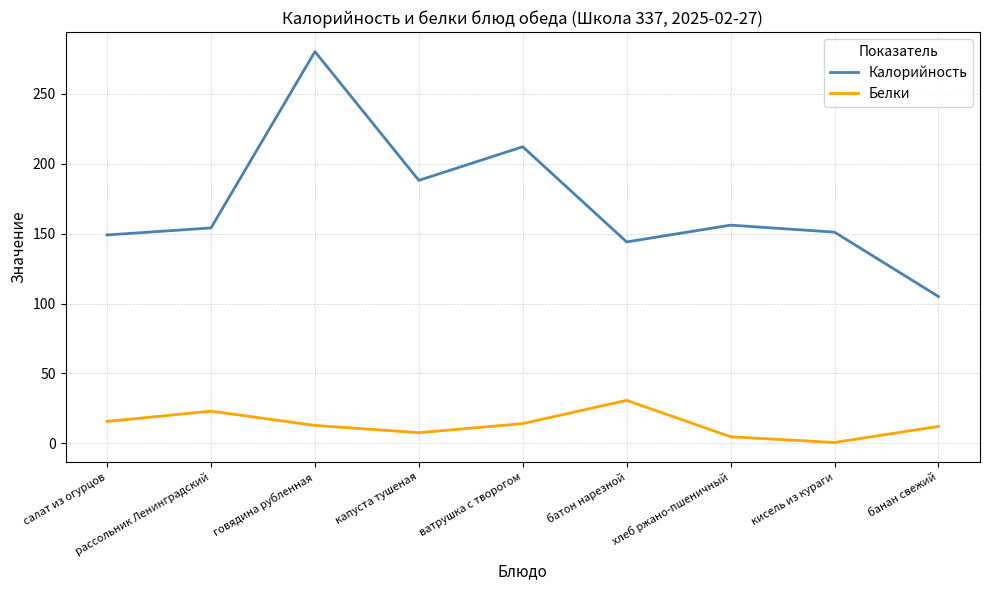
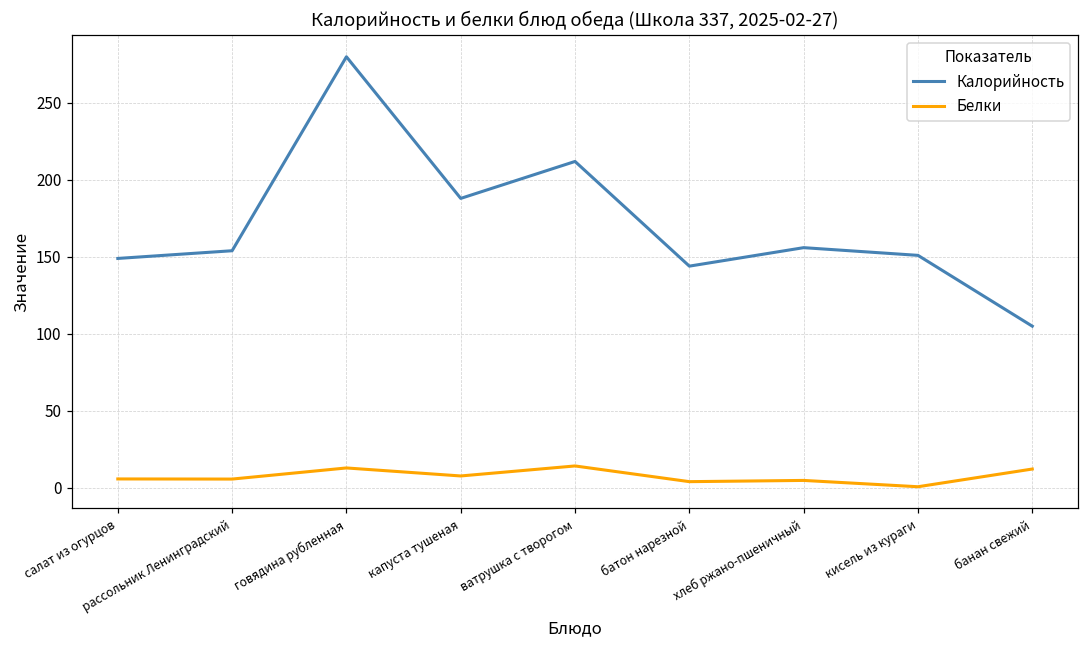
Белки, салат из огурцов: 16 -> 6
Белки, рассольник Ленинградский: 23 -> 6
Белки, батон нарезной: 31 -> 4
